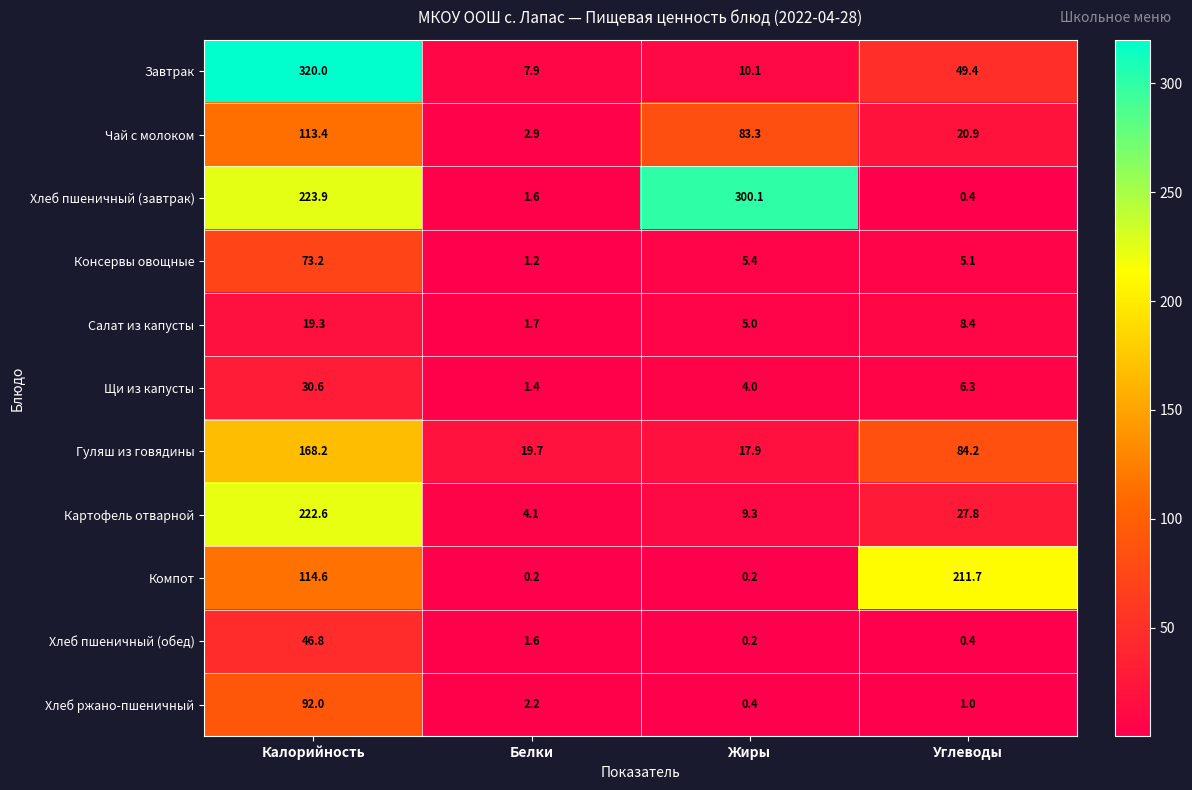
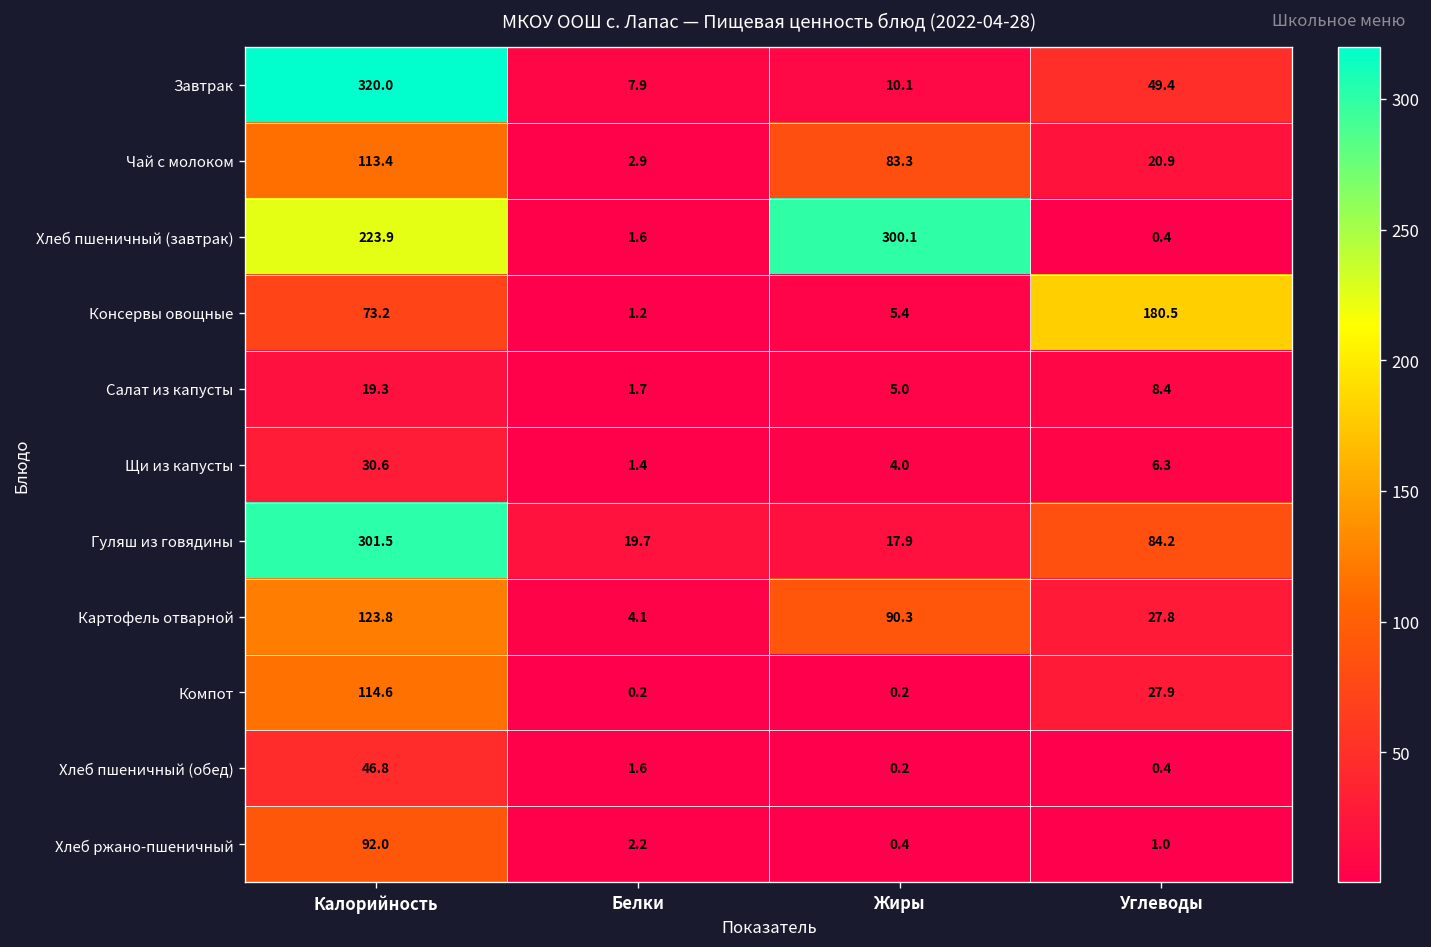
Консервы овощные, Углеводы: 5.1 -> 180.5
Гуляш из говядины, Калорийность: 168.2 -> 301.5
Картофель отварной, Калорийность: 222.6 -> 123.8
Картофель отварной, Жиры: 9.3 -> 90.3
Компот, Углеводы: 211.7 -> 27.9
